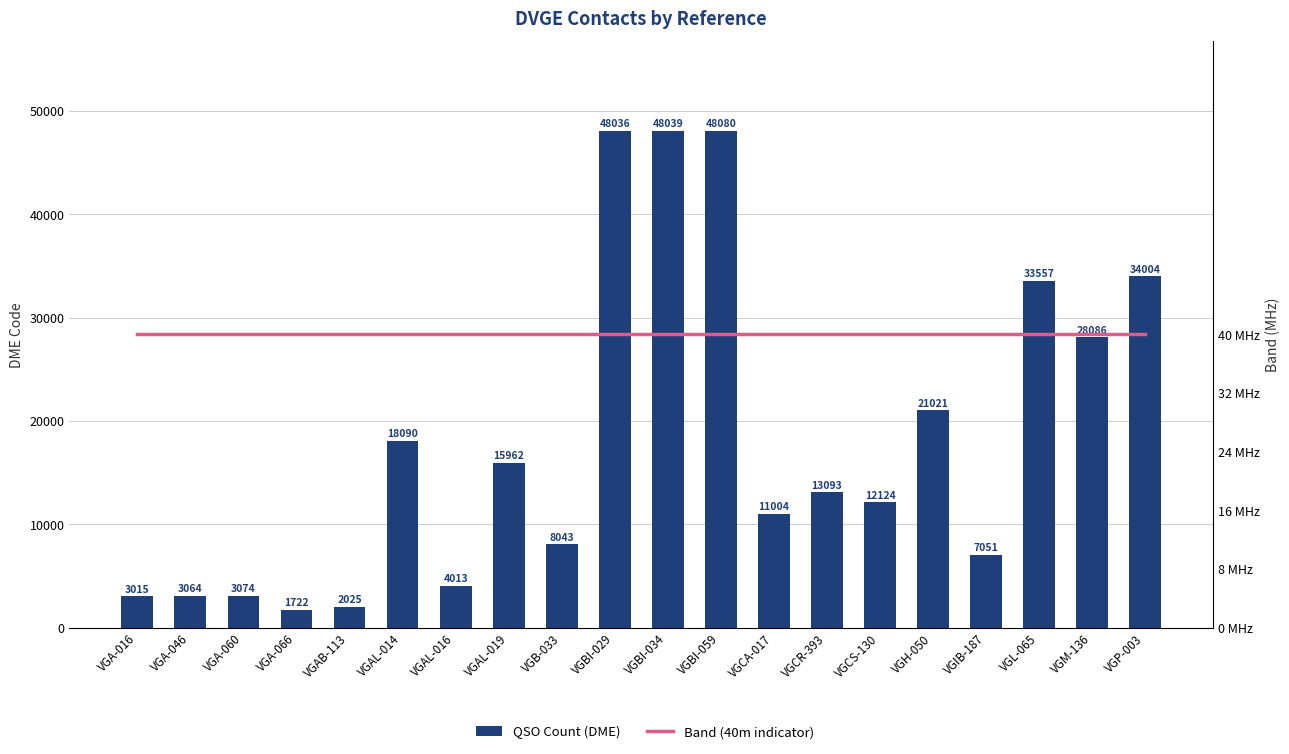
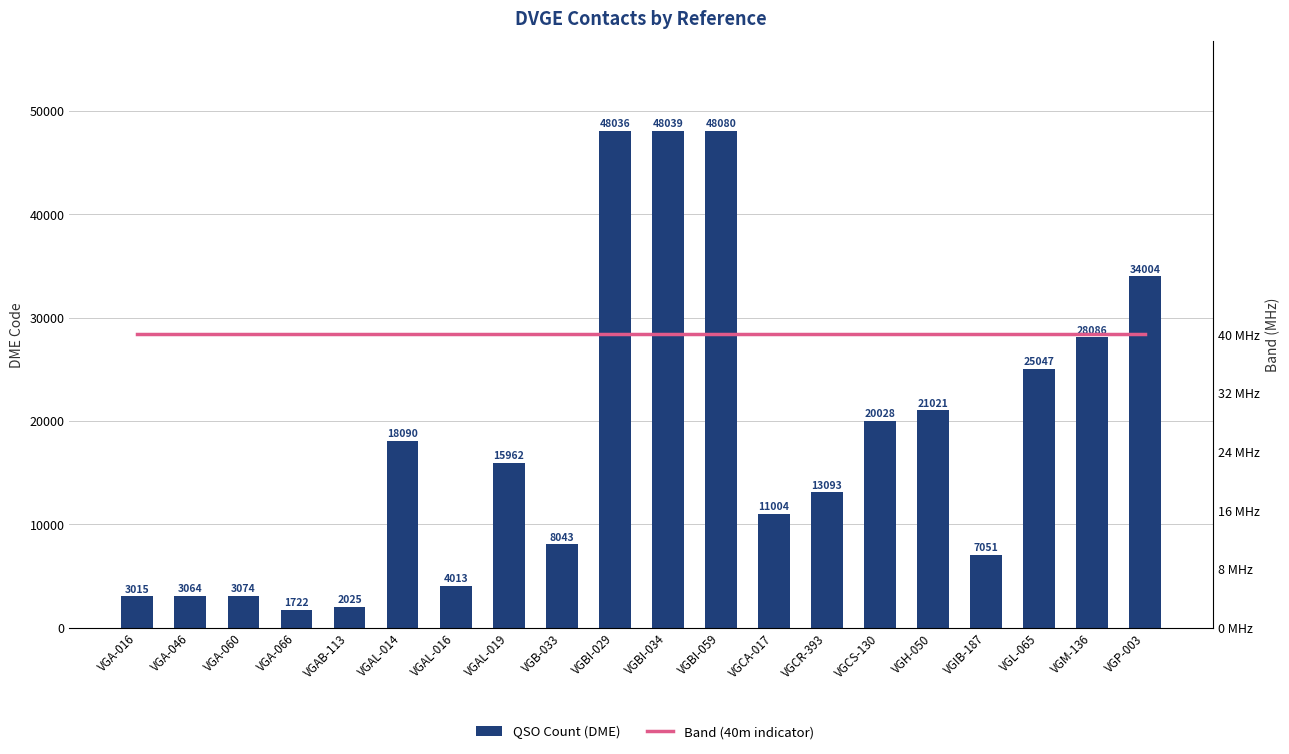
QSO Count (DME), VGCS-130: 12124 -> 20028
QSO Count (DME), VGL-065: 33557 -> 25047
